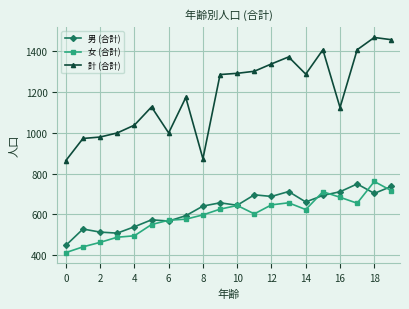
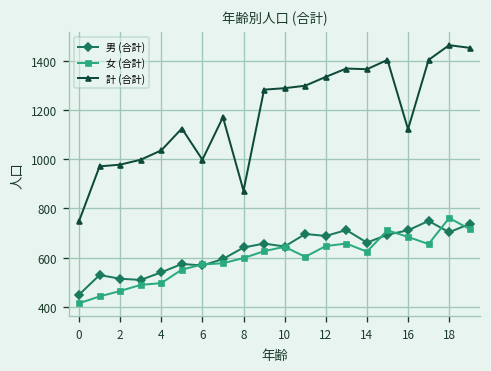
計 (合計), 0: 860 -> 750
計 (合計), 14: 1290 -> 1370
